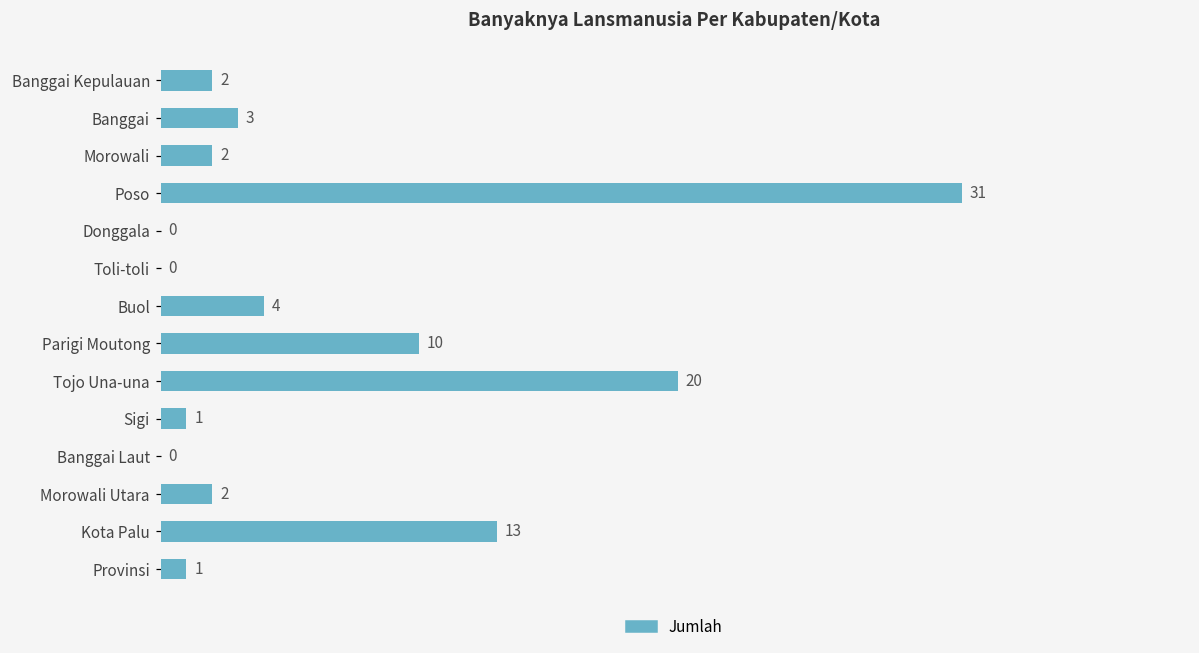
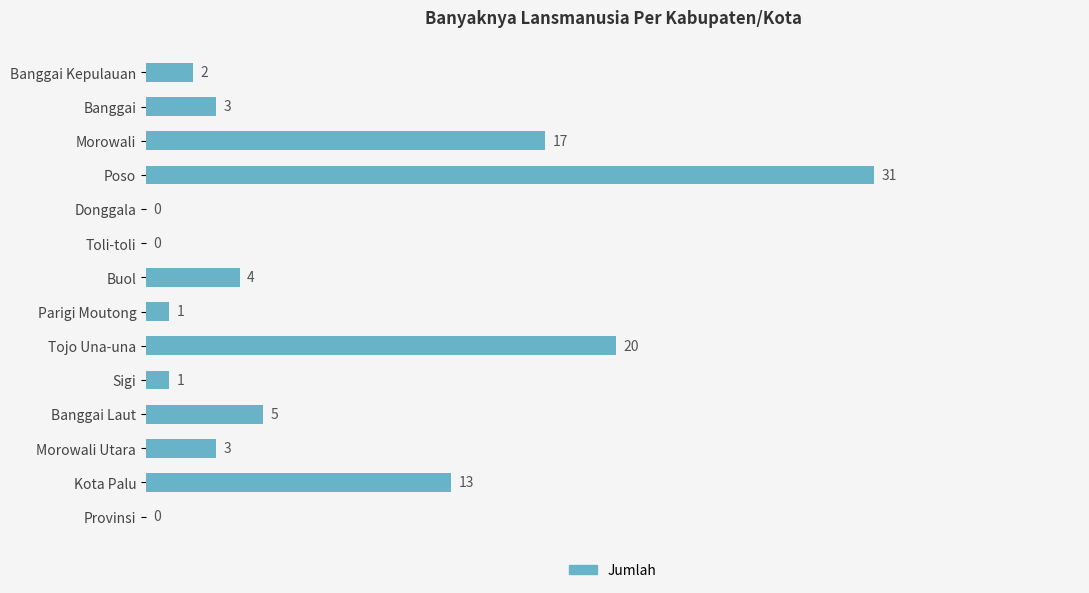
Morowali: 2 -> 17
Parigi Moutong: 10 -> 1
Banggai Laut: 0 -> 5
Morowali Utara: 2 -> 3
Provinsi: 1 -> 0
